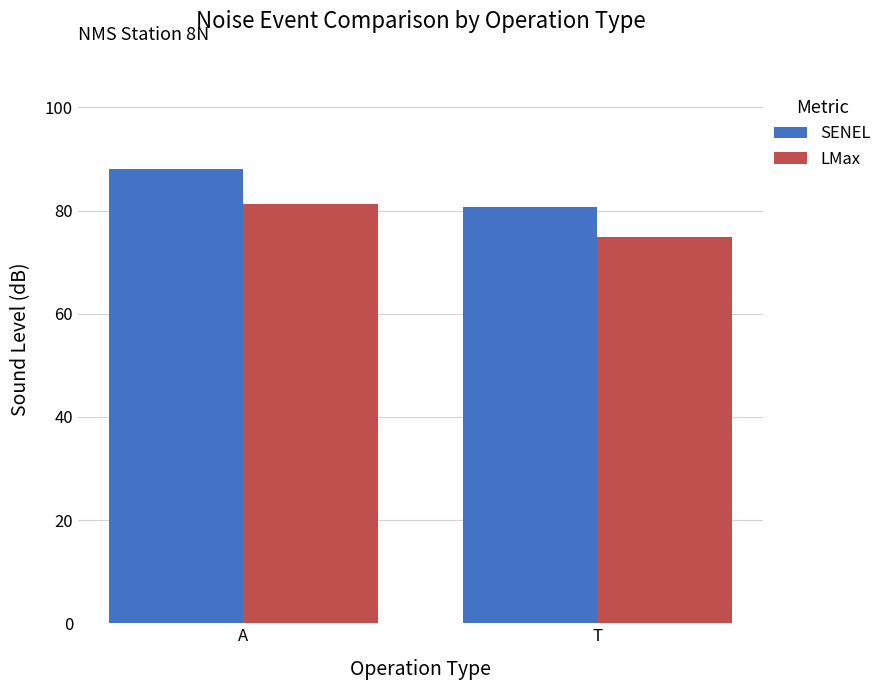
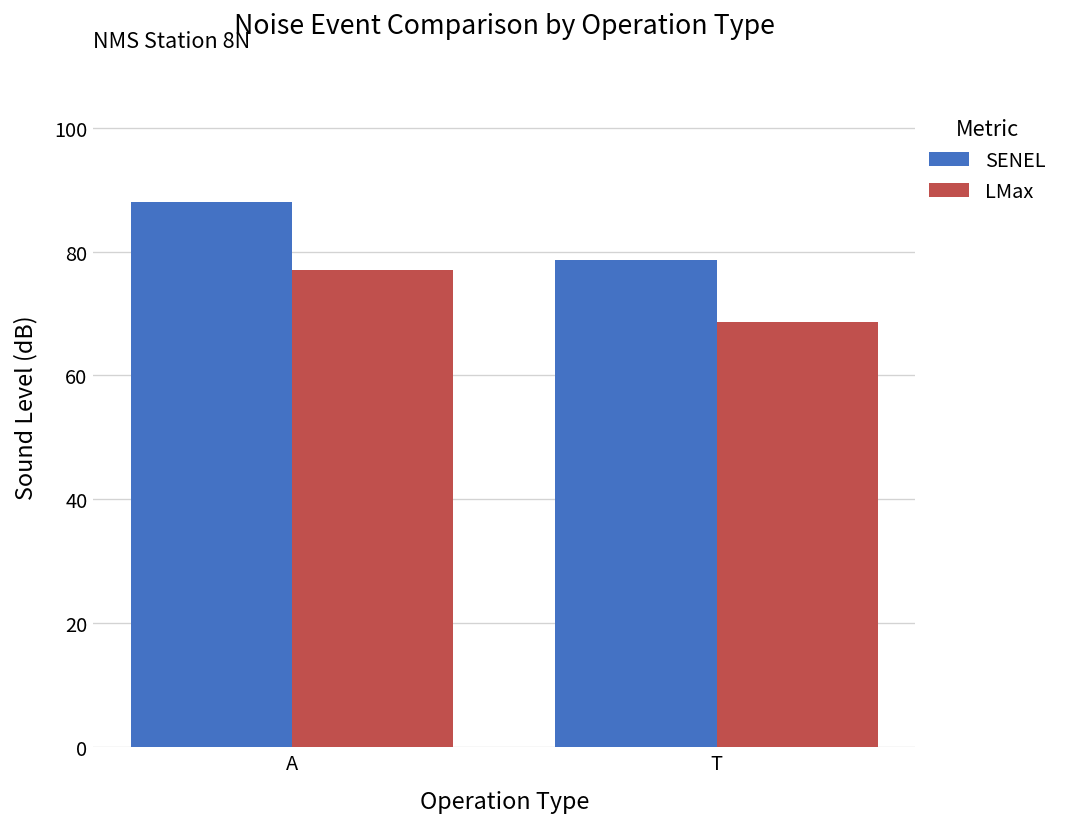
LMax, A: 81 -> 77
SENEL, T: 81 -> 79
LMax, T: 75 -> 69
